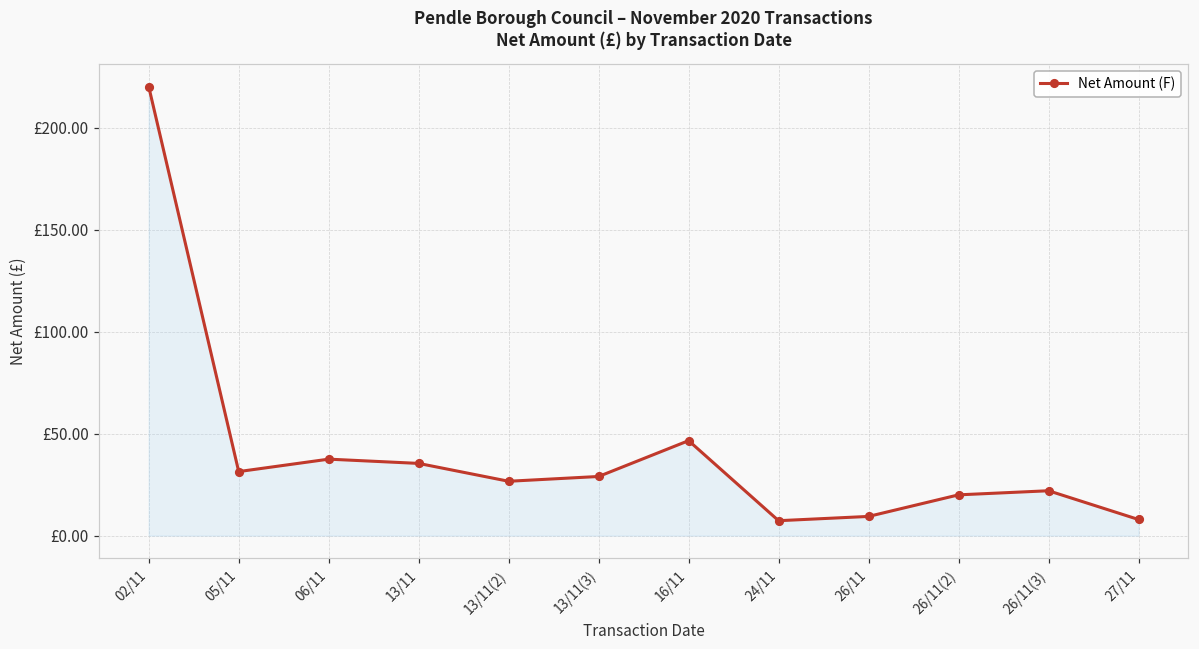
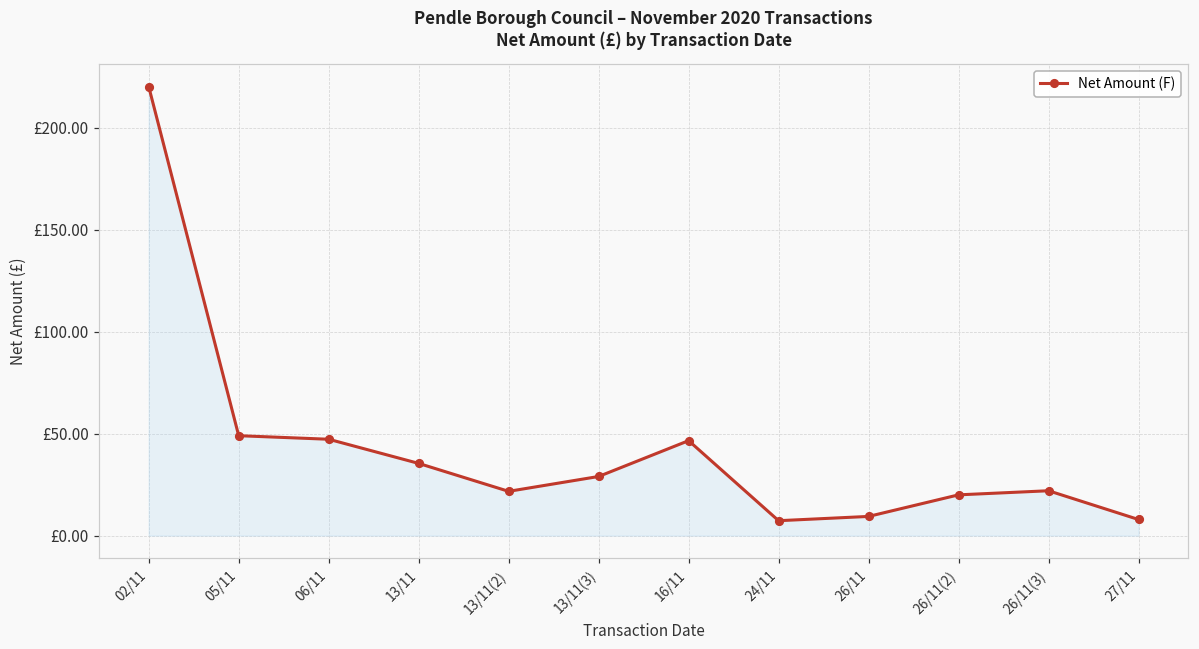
05/11: £31 -> £49
06/11: £38 -> £47
13/11(2): £27 -> £22
